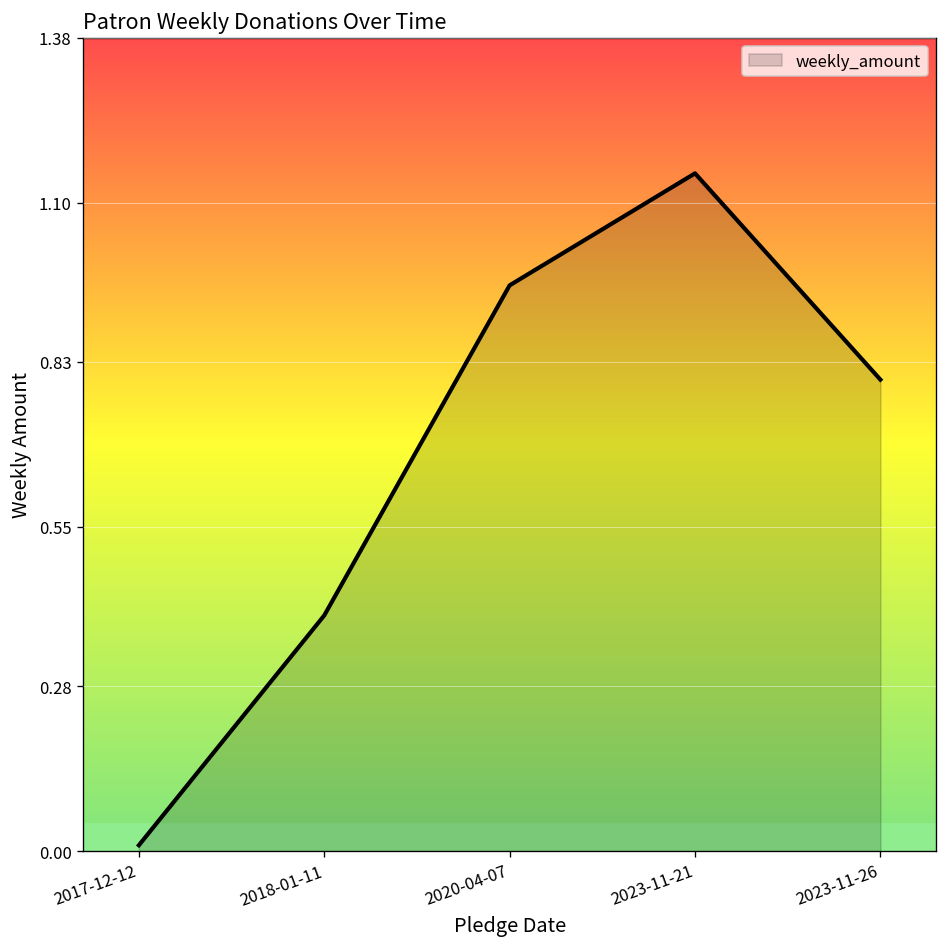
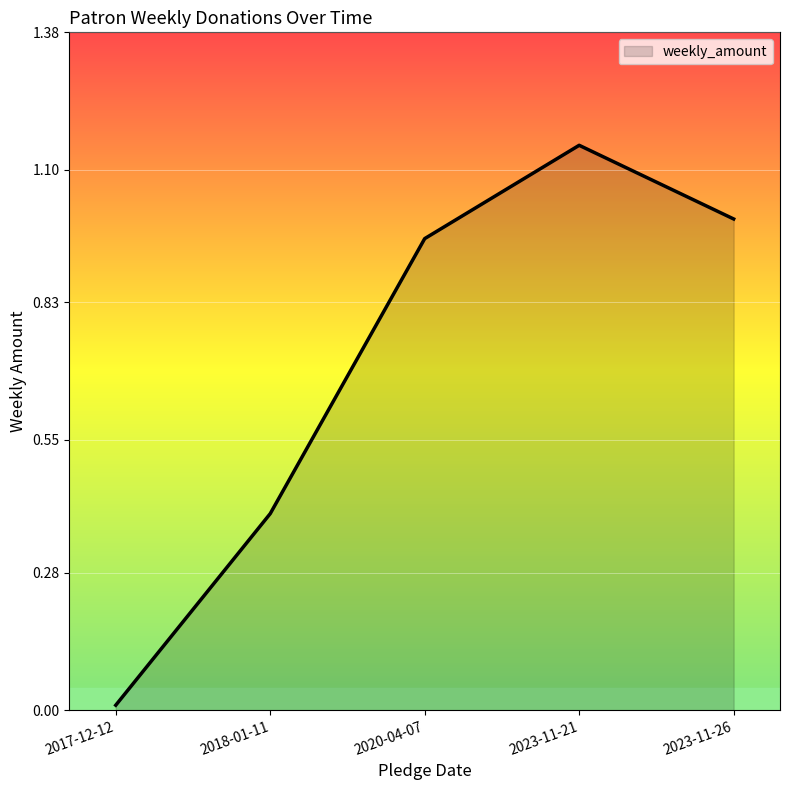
2023-11-26: 0.8 -> 1.0
